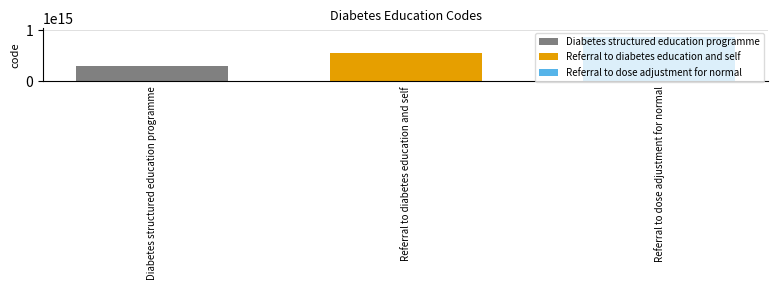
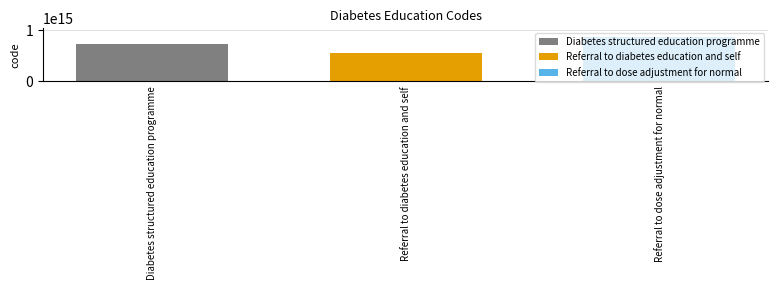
Diabetes structured education programme: 300000000000000 -> 700000000000000
